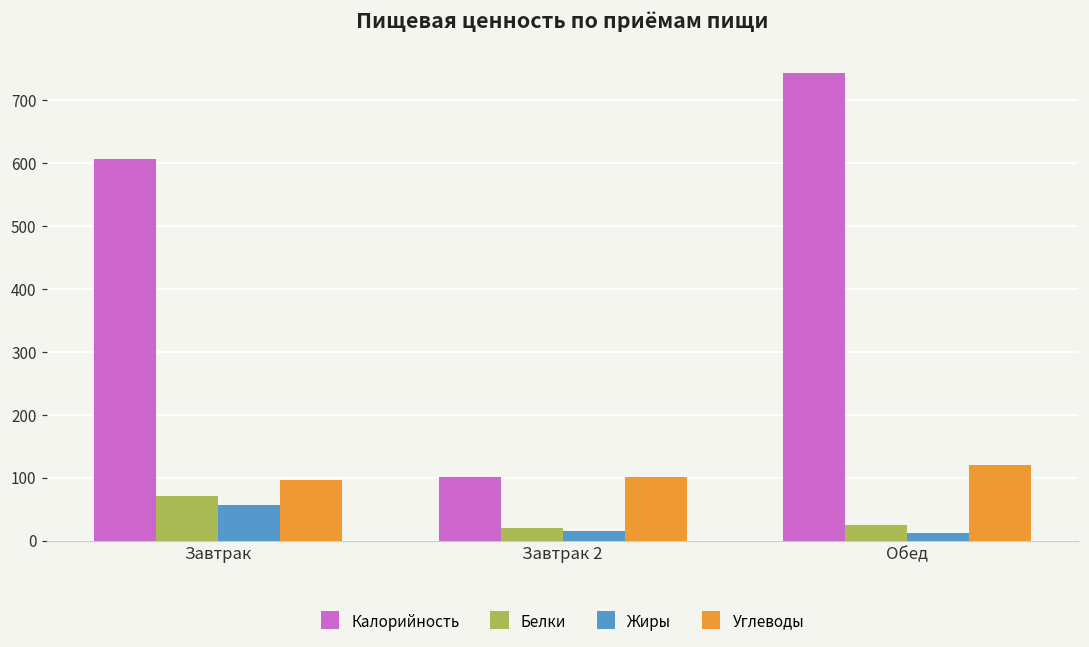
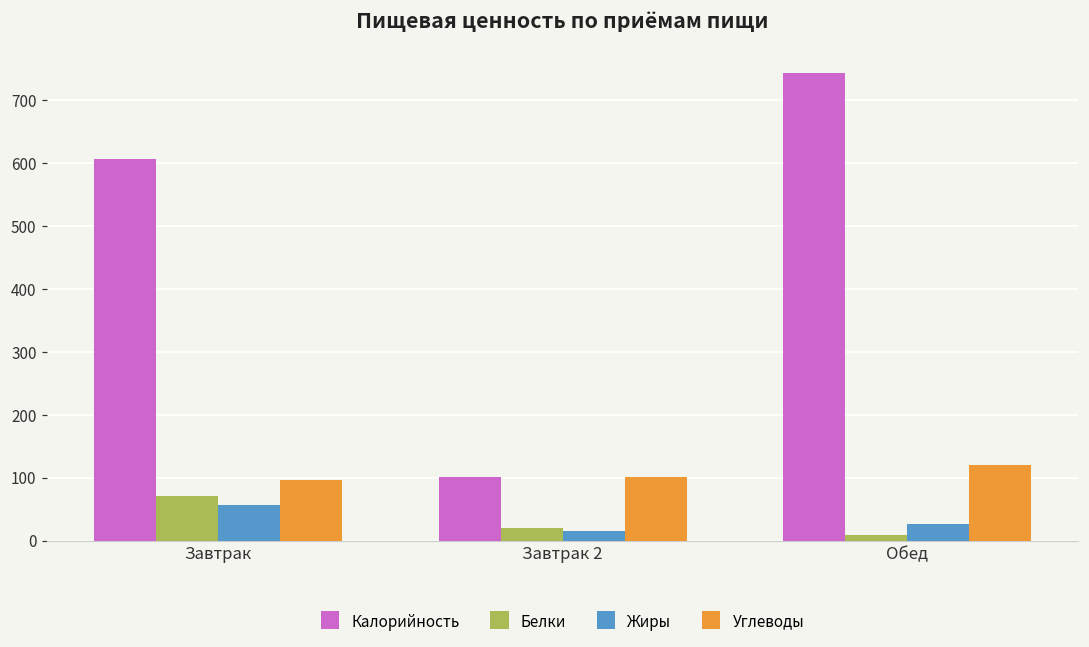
Белки, Обед: 20 -> 10
Жиры, Обед: 10 -> 30
